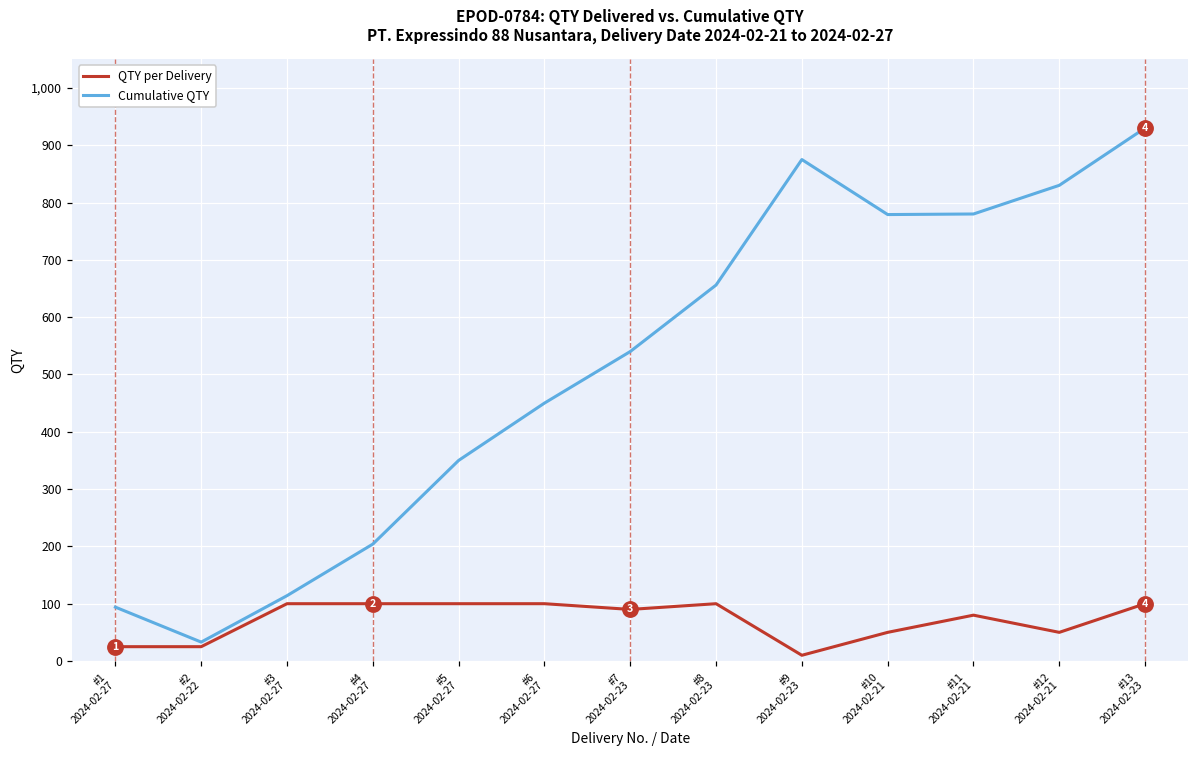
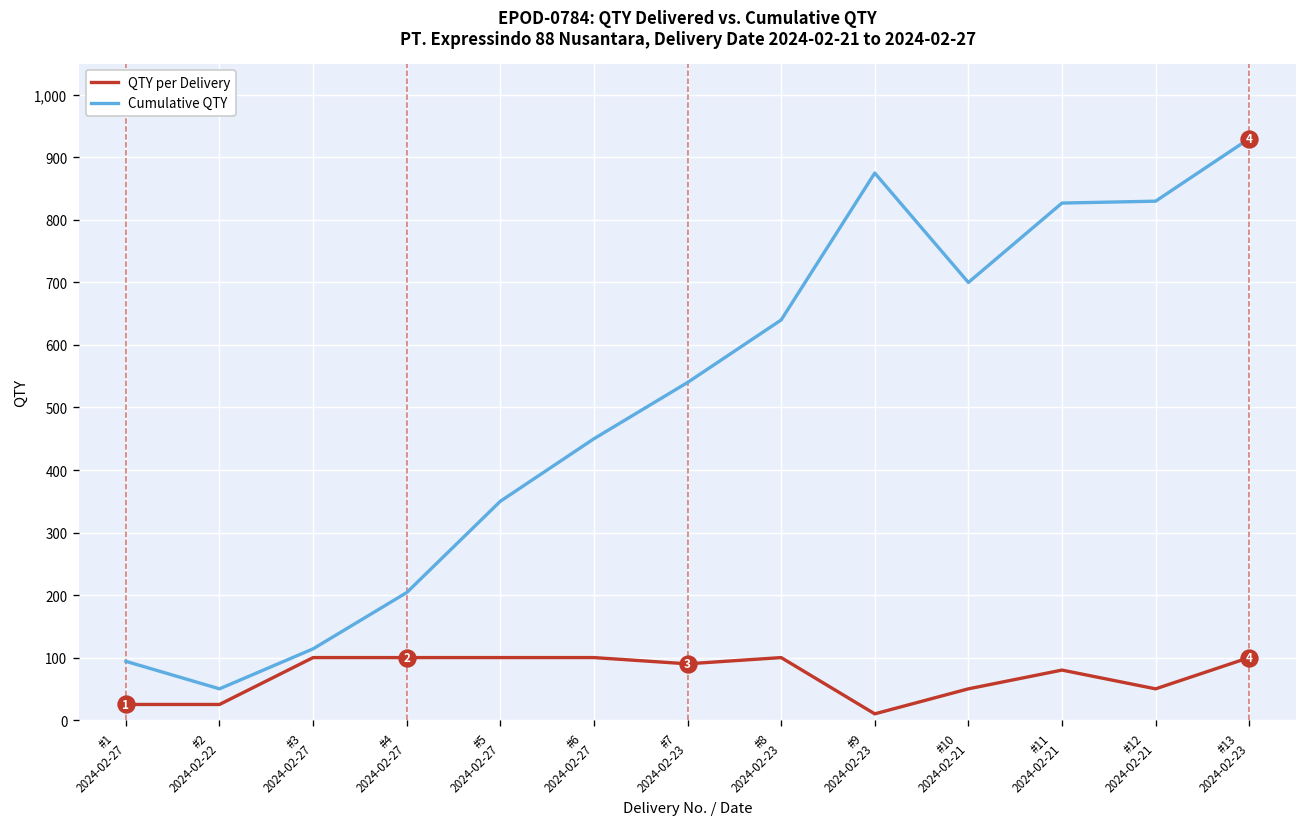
Cumulative QTY, #2 2024-02-22: 30 -> 50
Cumulative QTY, #8 2024-02-23: 660 -> 640
Cumulative QTY, #10 2024-02-21: 780 -> 700
Cumulative QTY, #11 2024-02-21: 780 -> 830
